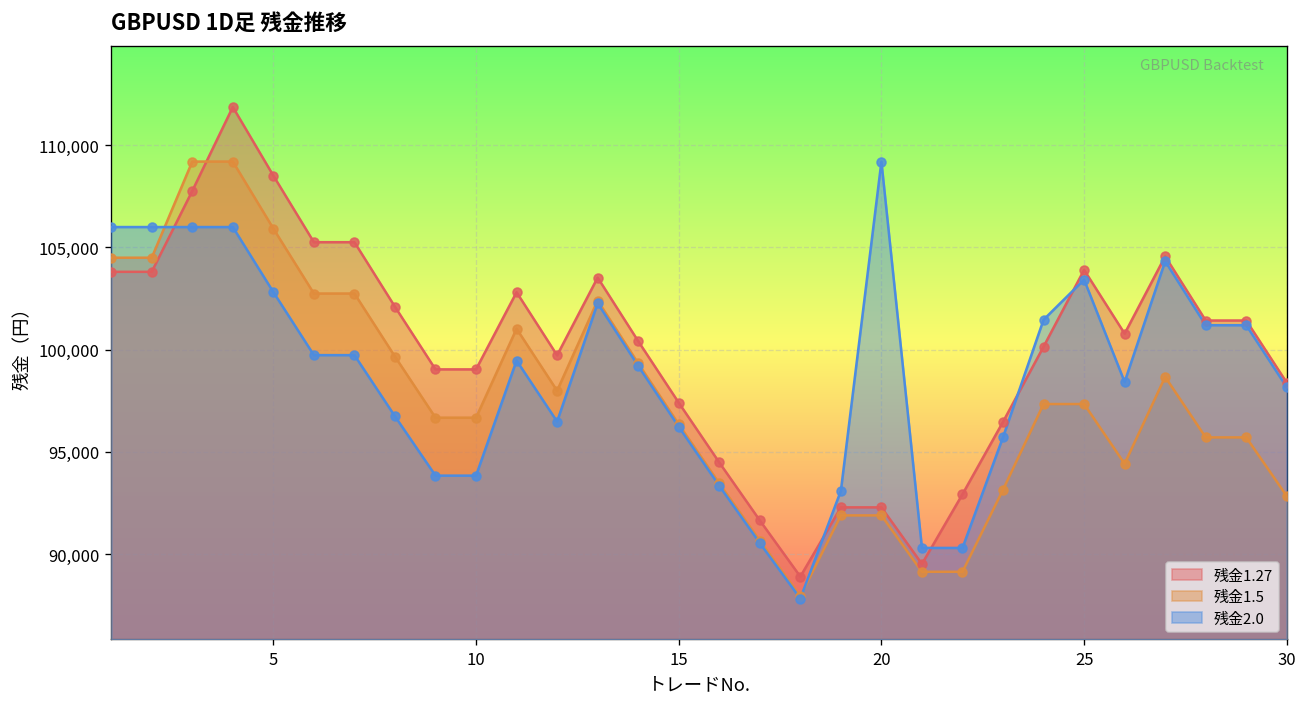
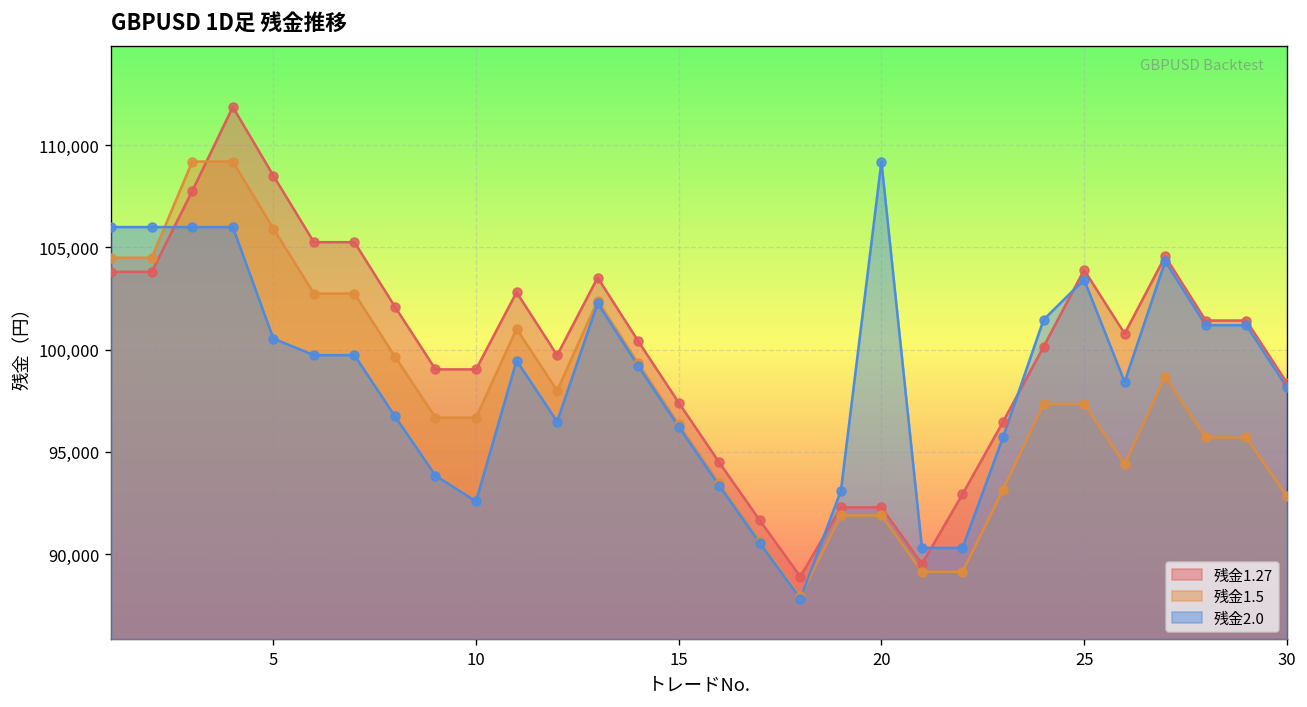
残金2.0, 5: 102,800 -> 100,500
残金2.0, 10: 93,800 -> 92,600
